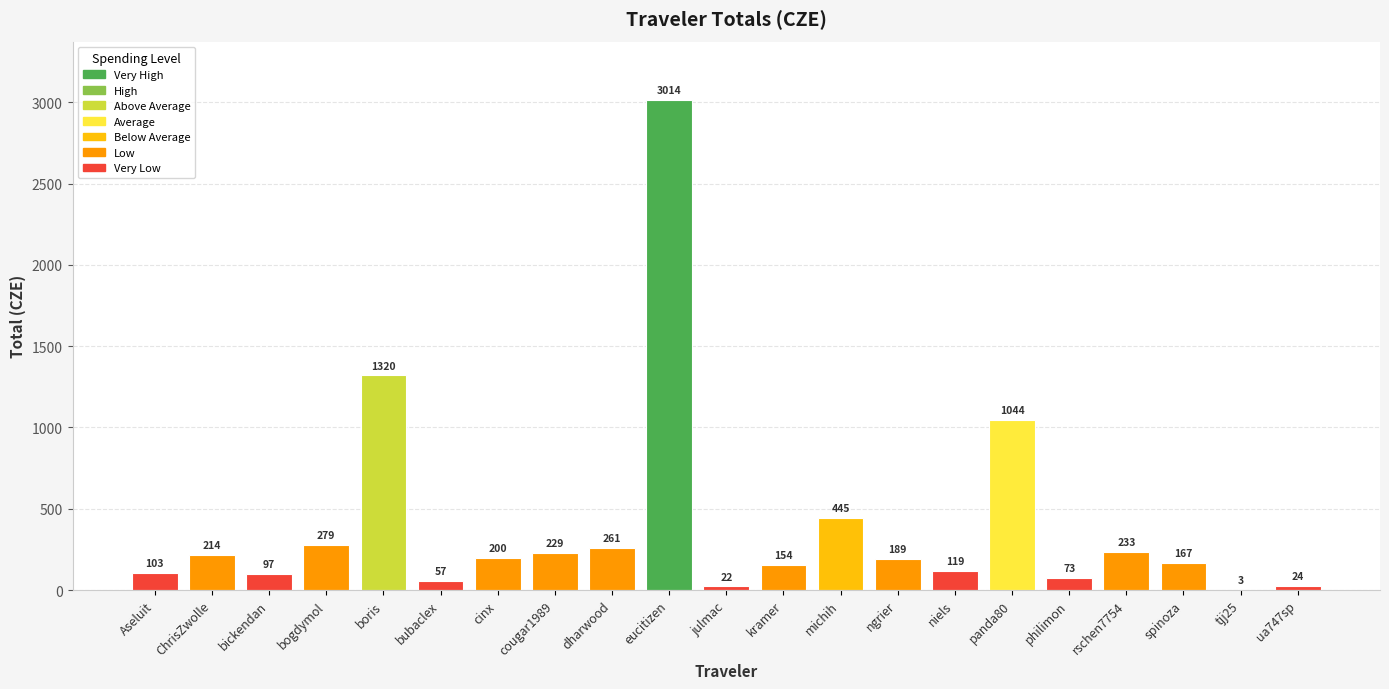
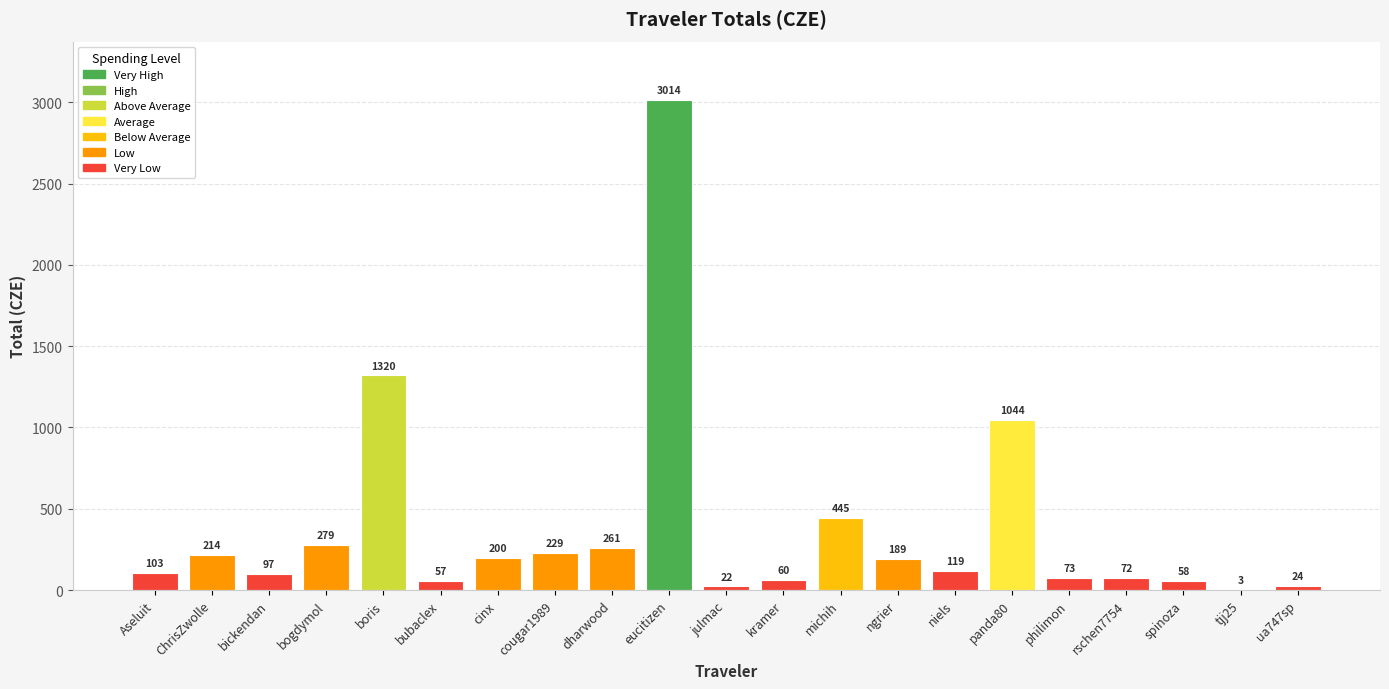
kramer: 154 -> 60
rschen7754: 233 -> 72
spinoza: 167 -> 58
